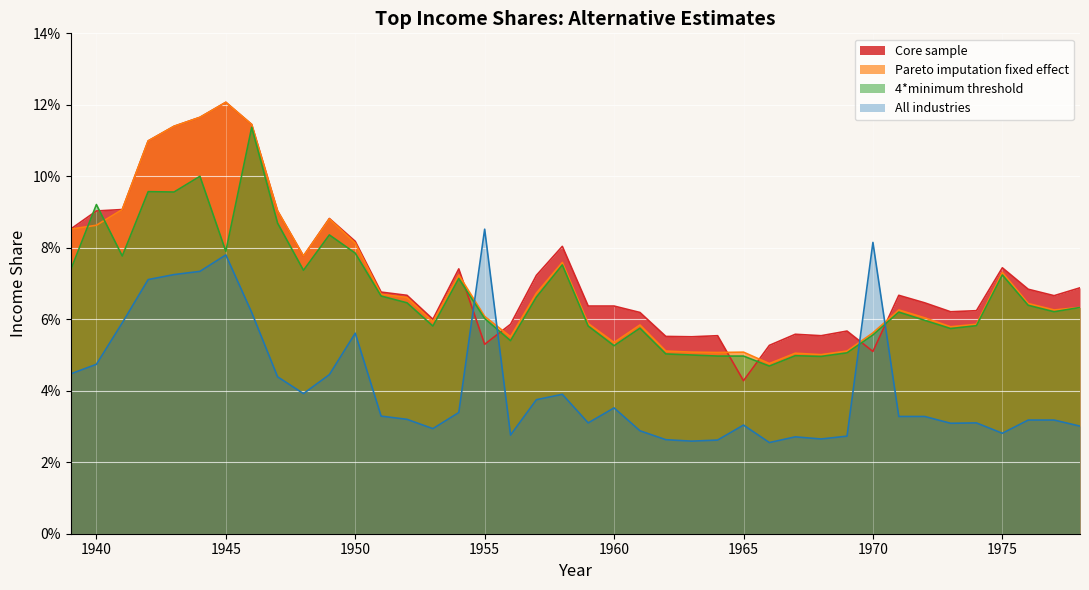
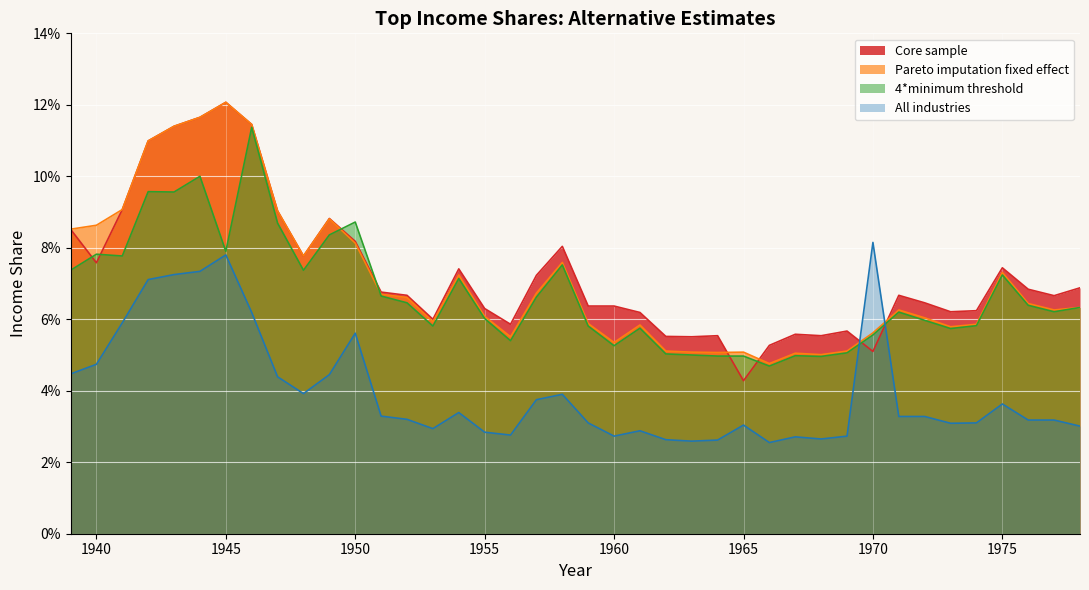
Core sample, 1940: 9.0% -> 7.6%
4*minimum threshold, 1940: 9.2% -> 7.8%
4*minimum threshold, 1950: 7.9% -> 8.7%
Core sample, 1955: 5.3% -> 6.3%
All industries, 1955: 8.5% -> 2.8%
All industries, 1960: 3.5% -> 2.7%
All industries, 1975: 2.8% -> 3.6%
